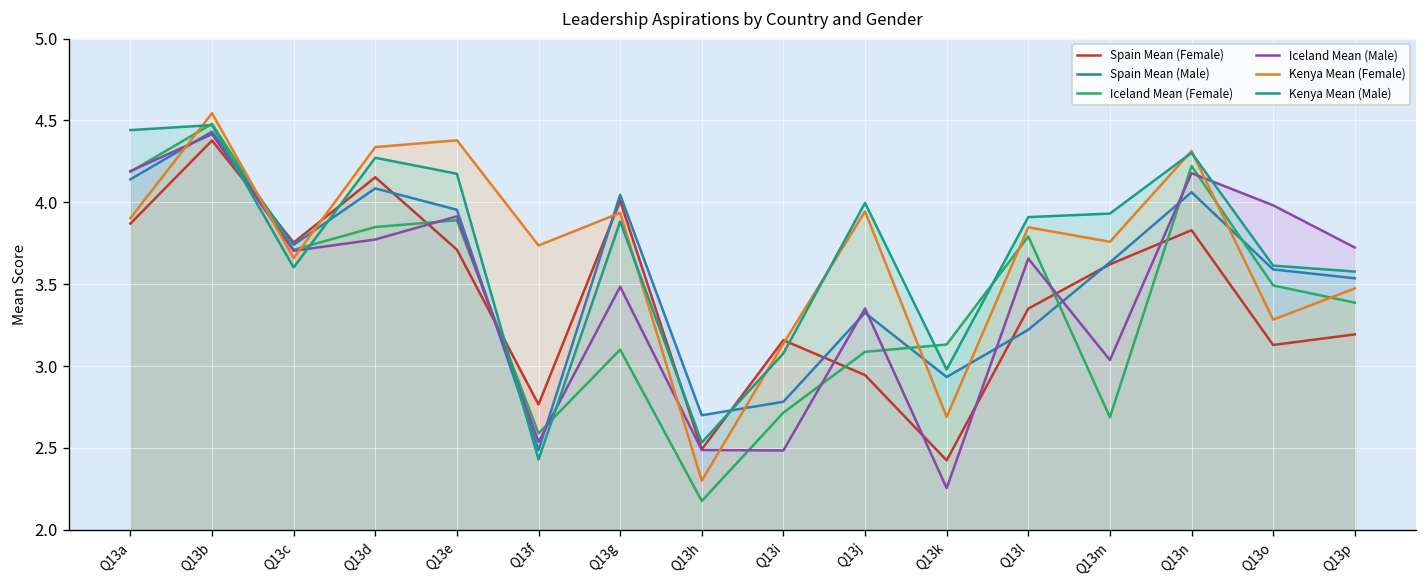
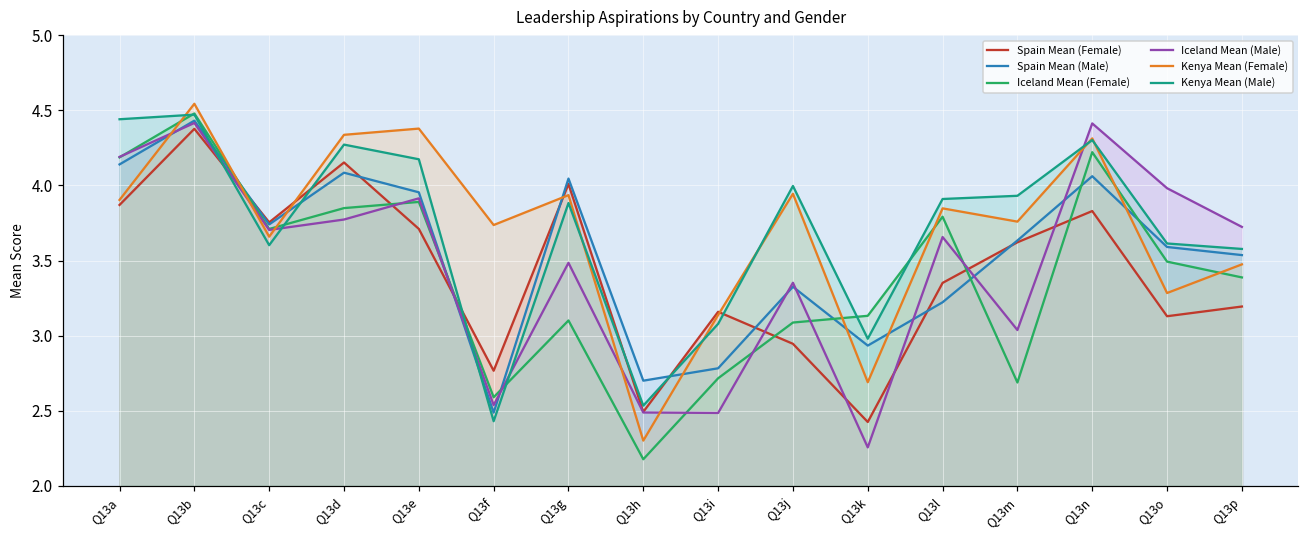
Iceland Mean (Male), Q13n: 4.18 -> 4.41
